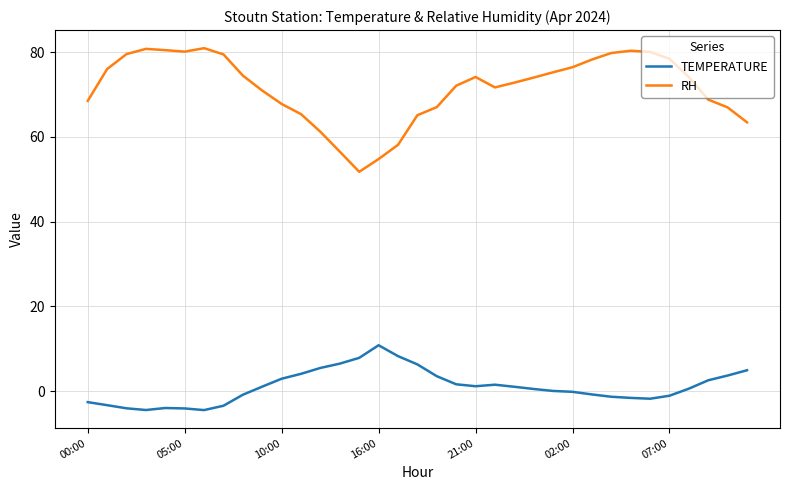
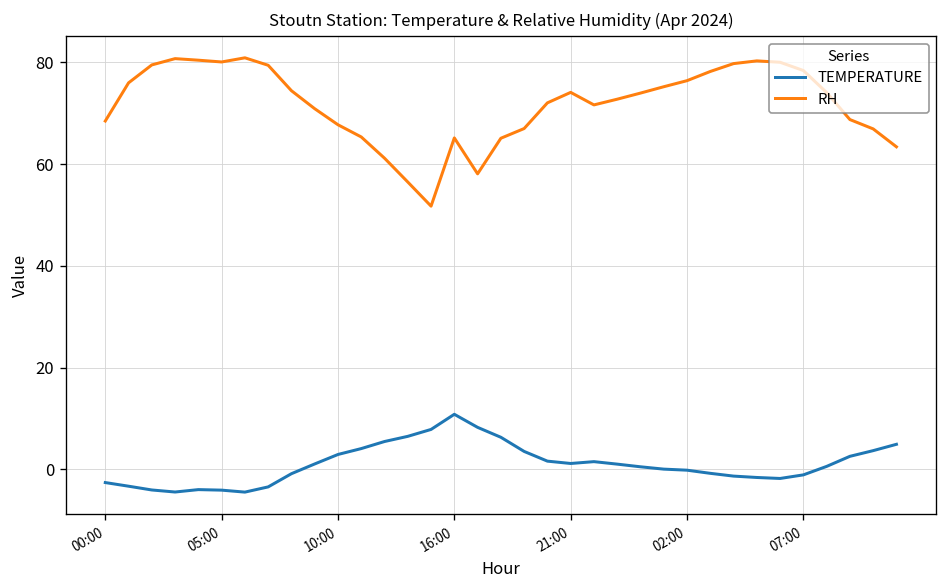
RH, 16:00: 55 -> 65
